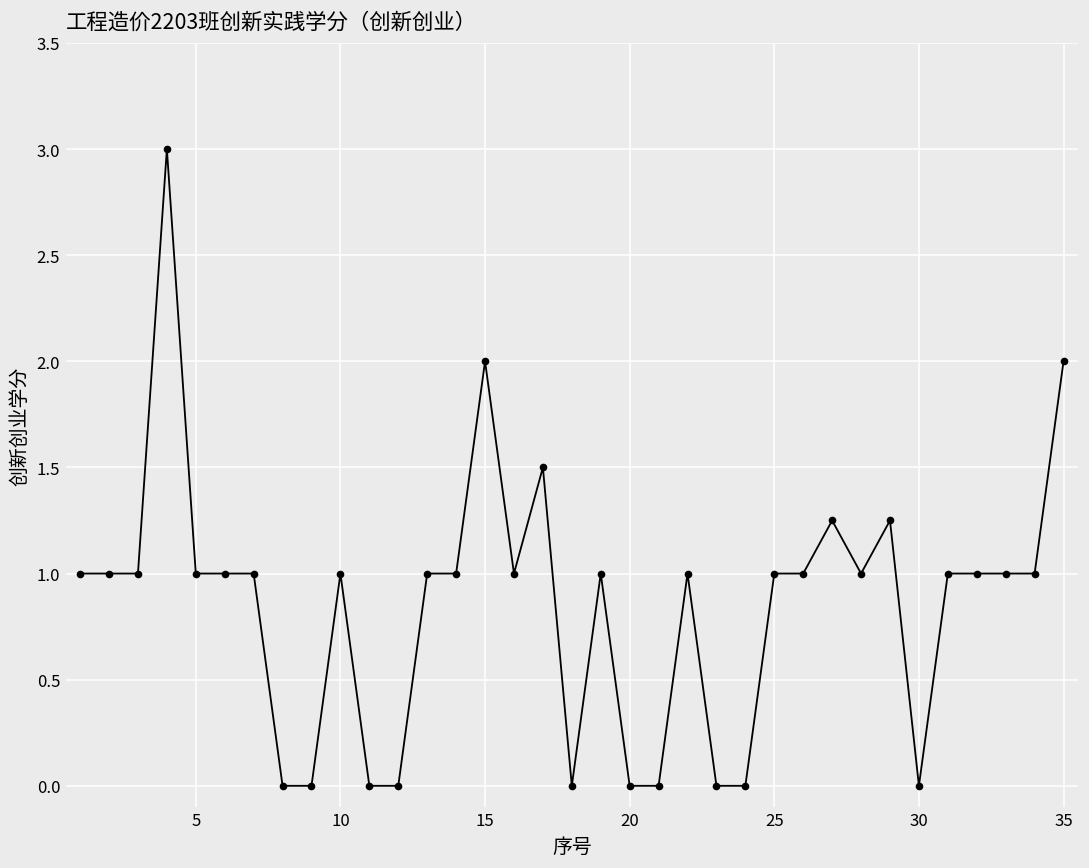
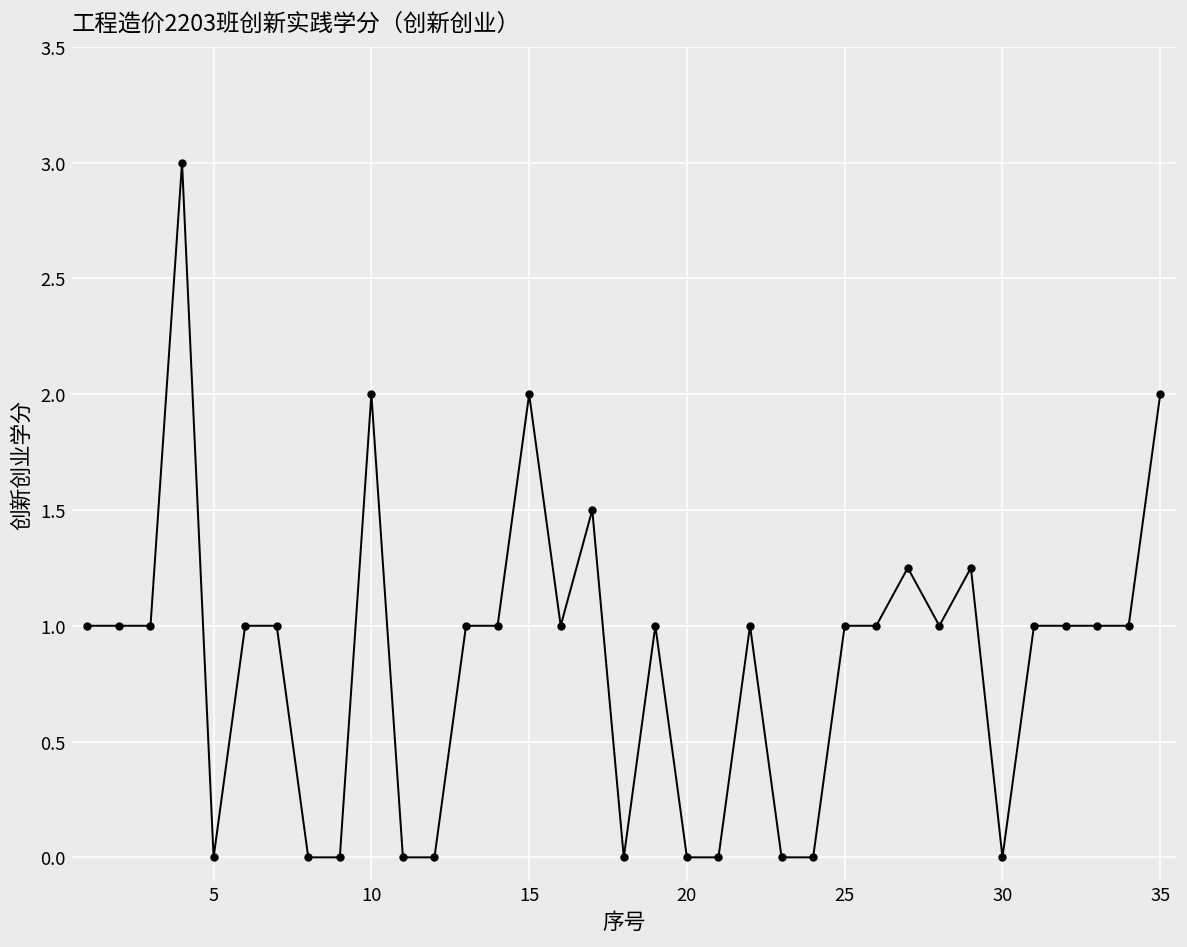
5: 1 -> 0
10: 1 -> 2
